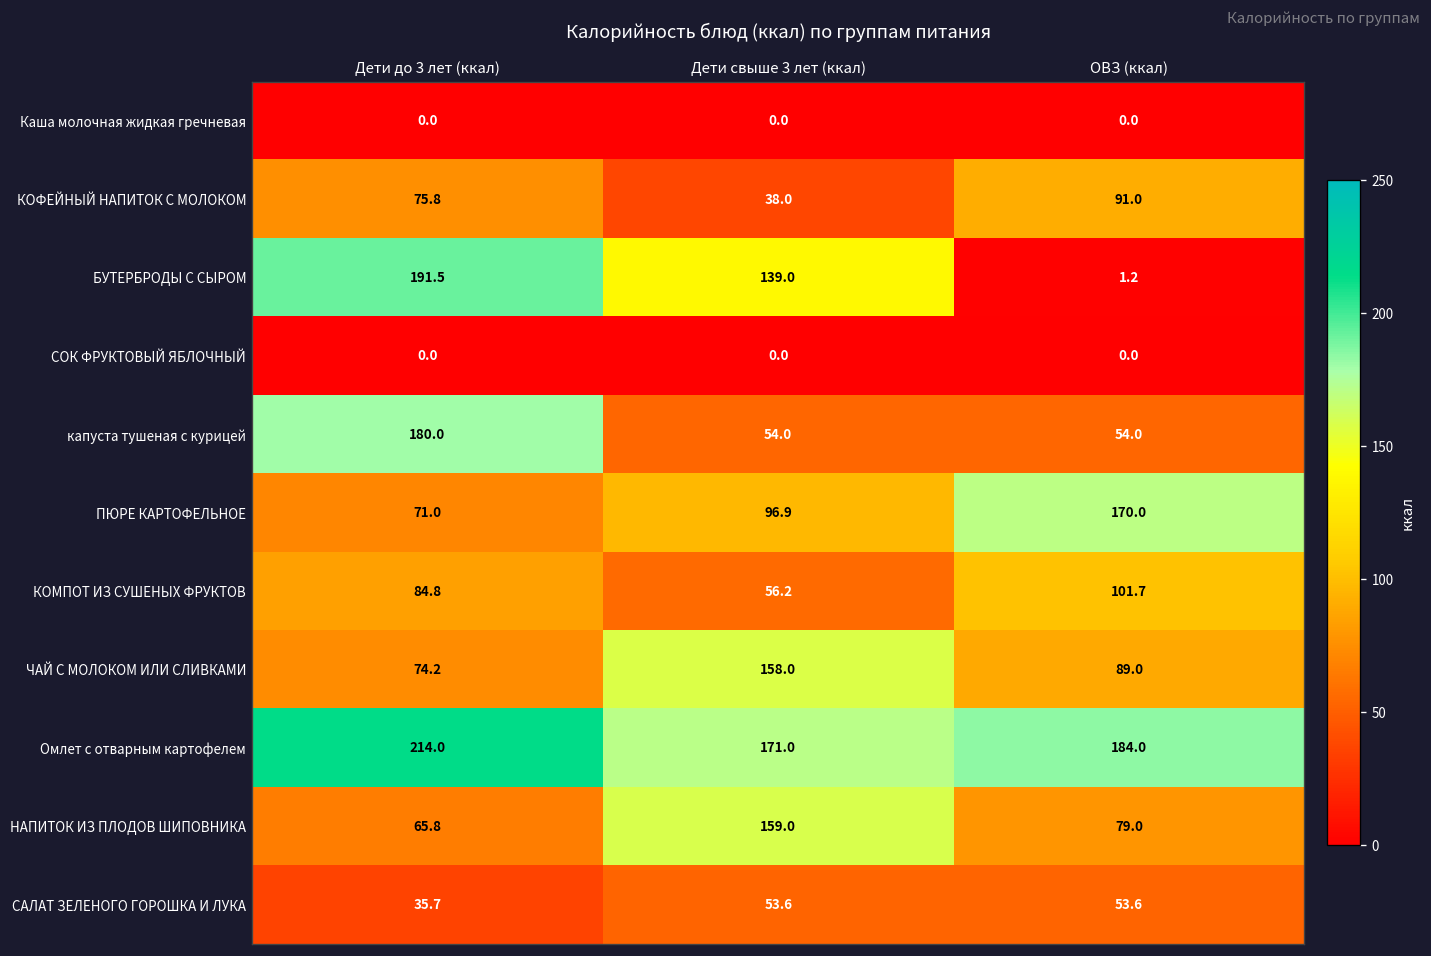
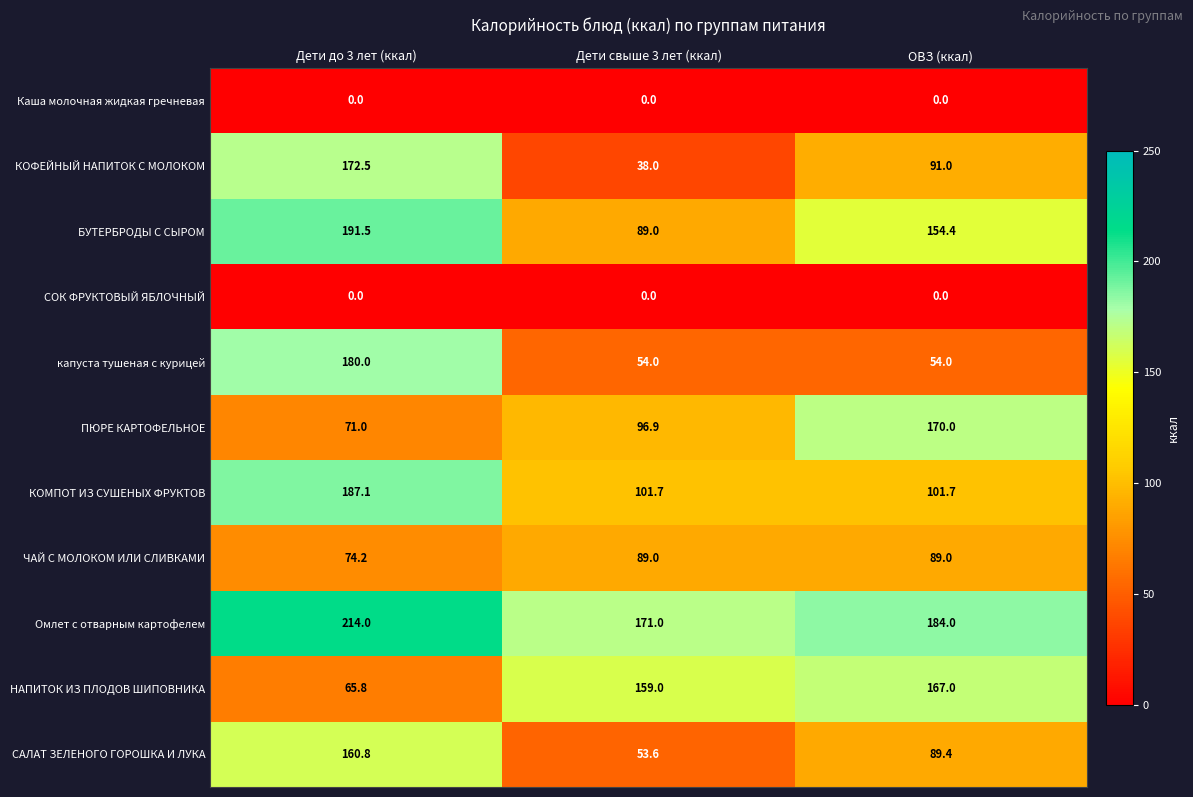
КОФЕЙНЫЙ НАПИТОК С МОЛОКОМ, Дети до 3 лет (ккал): 75.8 -> 172.5
БУТЕРБРОДЫ С СЫРОМ, Дети свыше 3 лет (ккал): 139.0 -> 89.0
БУТЕРБРОДЫ С СЫРОМ, ОВЗ (ккал): 1.2 -> 154.4
КОМПОТ ИЗ СУШЕНЫХ ФРУКТОВ, Дети до 3 лет (ккал): 84.8 -> 187.1
КОМПОТ ИЗ СУШЕНЫХ ФРУКТОВ, Дети свыше 3 лет (ккал): 56.2 -> 101.7
ЧАЙ С МОЛОКОМ ИЛИ СЛИВКАМИ, Дети свыше 3 лет (ккал): 158.0 -> 89.0
НАПИТОК ИЗ ПЛОДОВ ШИПОВНИКА, ОВЗ (ккал): 79.0 -> 167.0
САЛАТ ЗЕЛЕНОГО ГОРОШКА И ЛУКА, Дети до 3 лет (ккал): 35.7 -> 160.8
САЛАТ ЗЕЛЕНОГО ГОРОШКА И ЛУКА, ОВЗ (ккал): 53.6 -> 89.4
